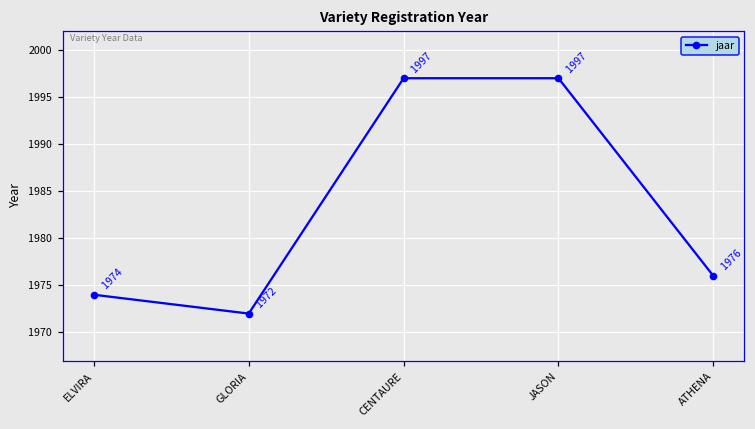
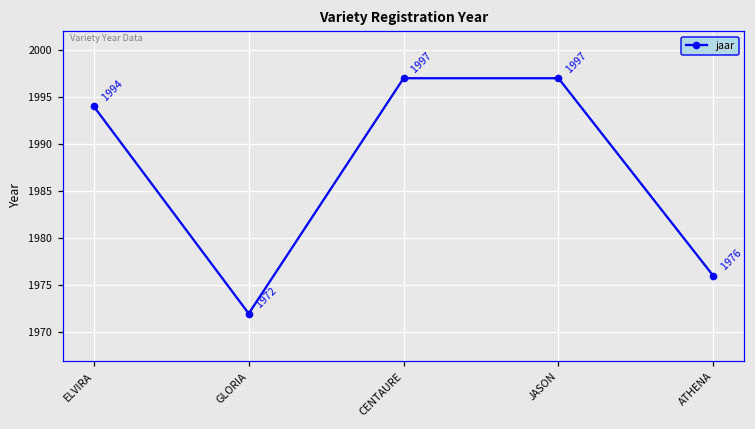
ELVIRA: 1974 -> 1994
